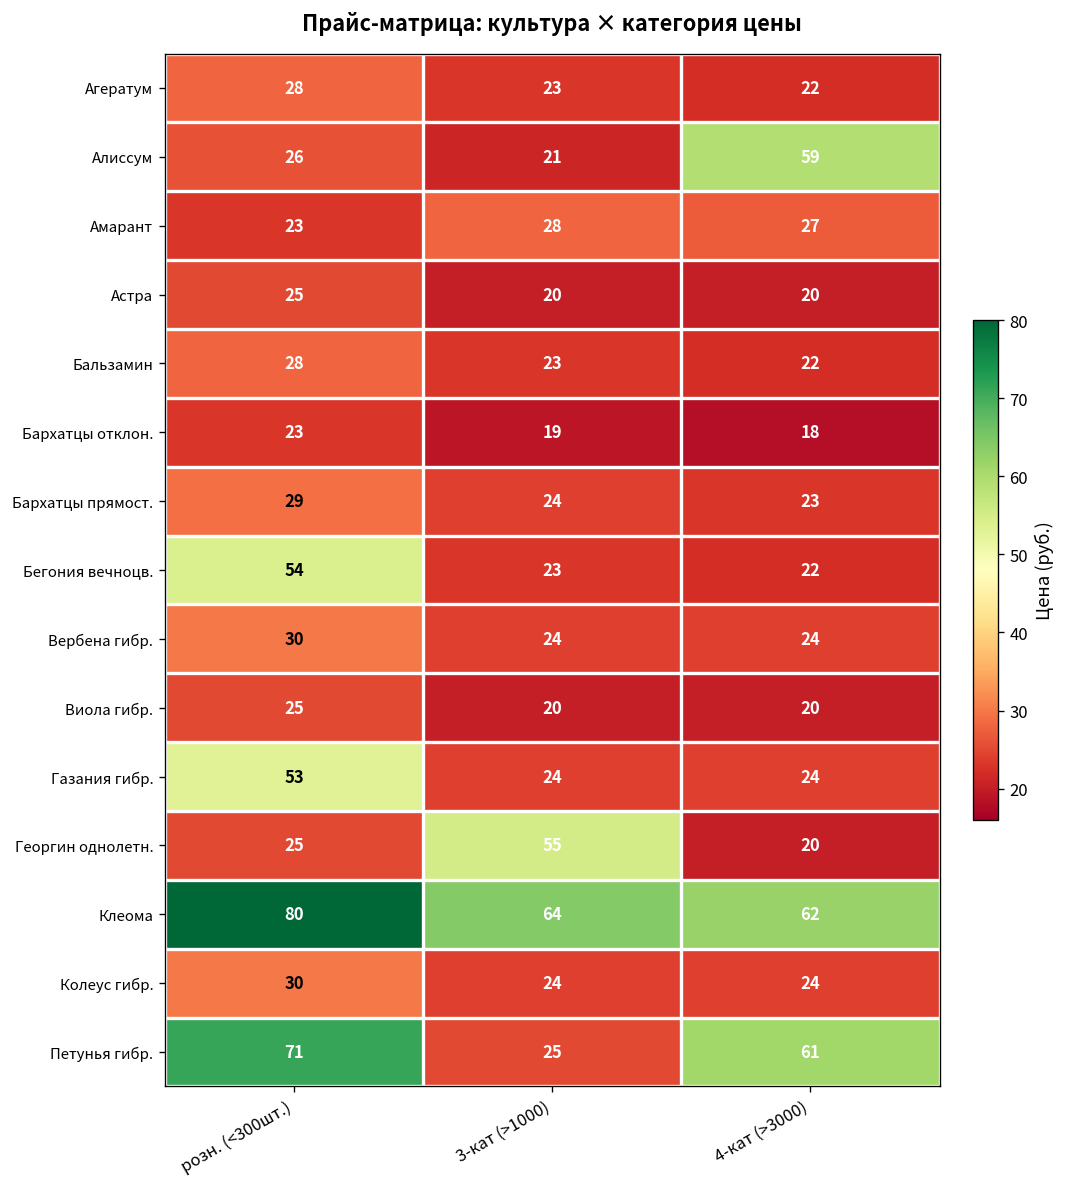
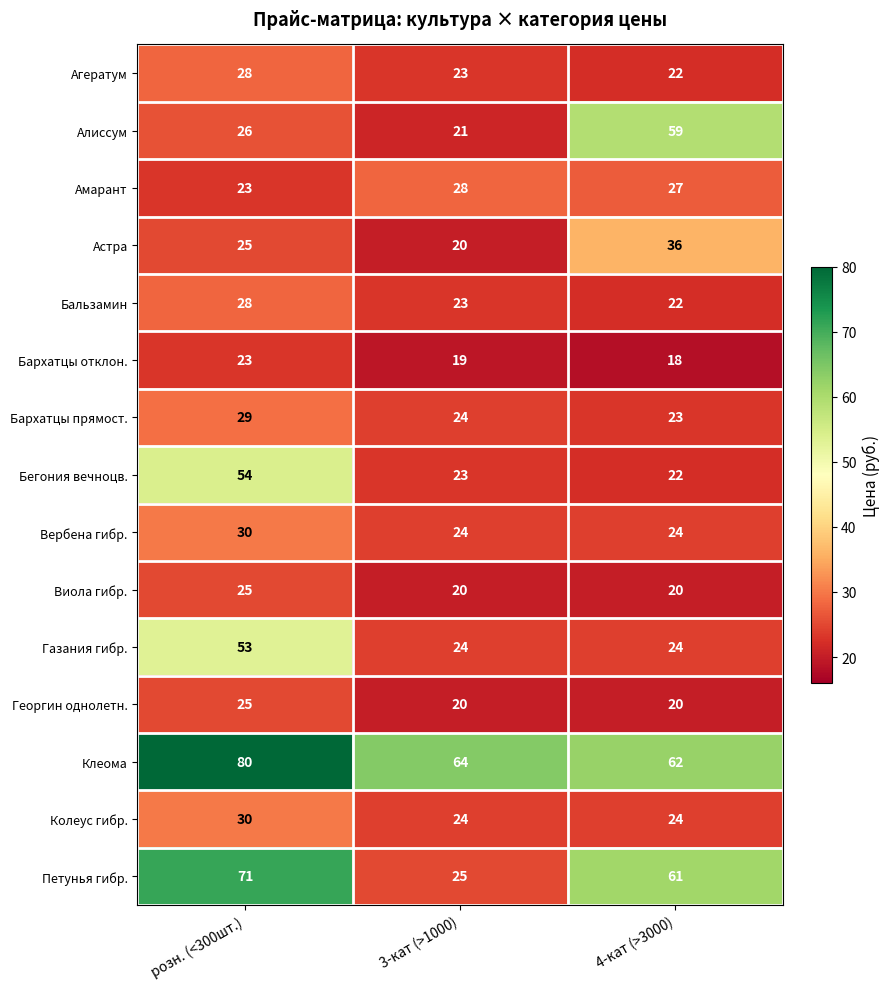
Астра, 4-кат (>3000): 20 -> 36
Георгин однолетн., 3-кат (>1000): 55 -> 20
